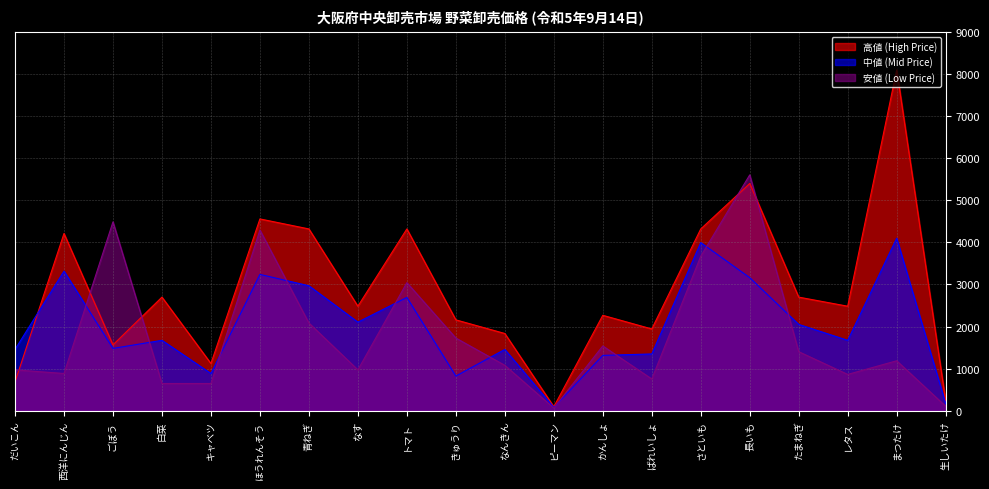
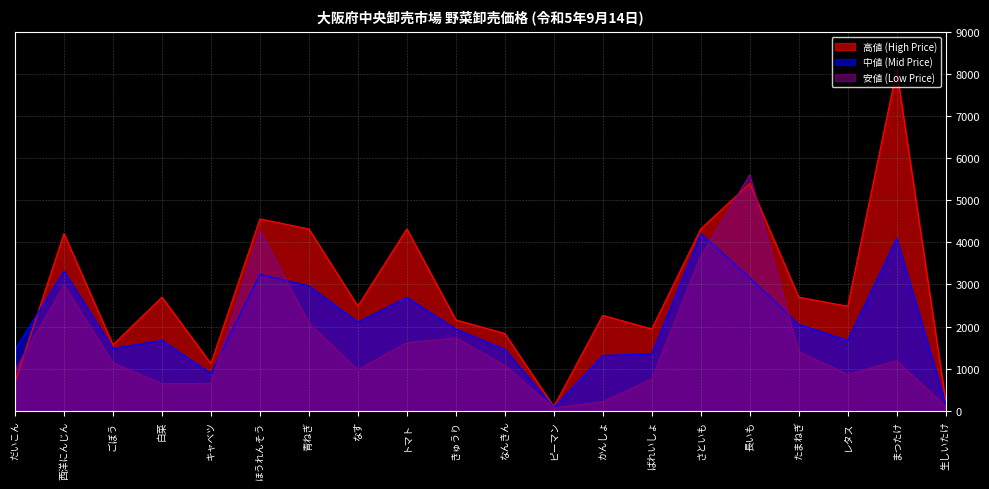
安値 (Low Price), 西洋にんじん: 900 -> 3000
安値 (Low Price), ごぼう: 4500 -> 1100
安値 (Low Price), トマト: 3000 -> 1600
中値 (Mid Price), きゅうり: 800 -> 1900
安値 (Low Price), かんしょ: 1500 -> 200
中値 (Mid Price), さといも: 4000 -> 4200
